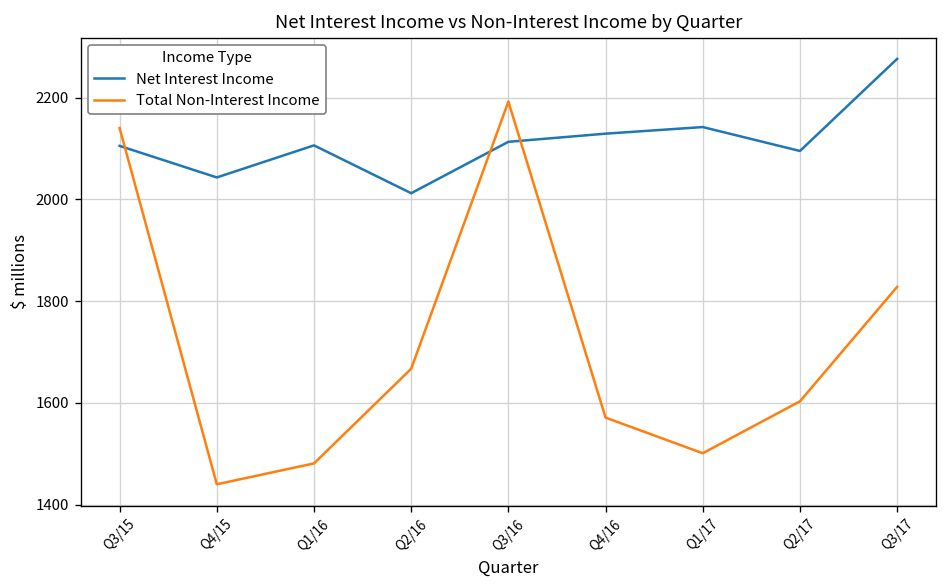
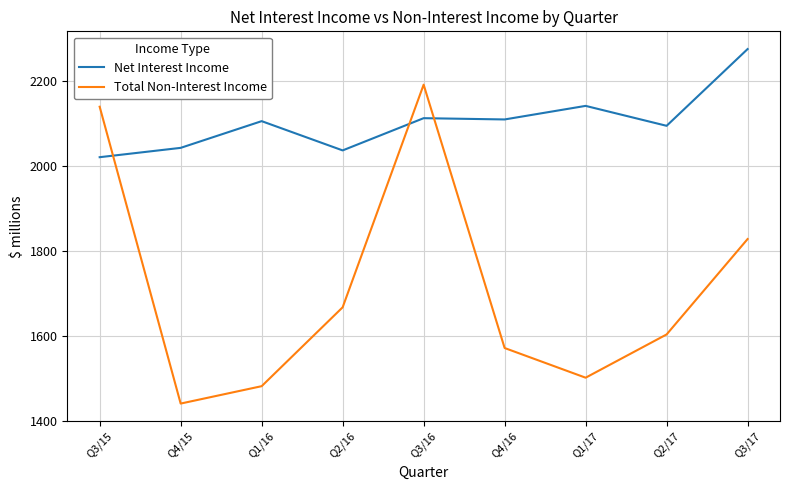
Net Interest Income, Q3/15: 2110 -> 2020
Net Interest Income, Q2/16: 2010 -> 2040
Net Interest Income, Q4/16: 2130 -> 2110
